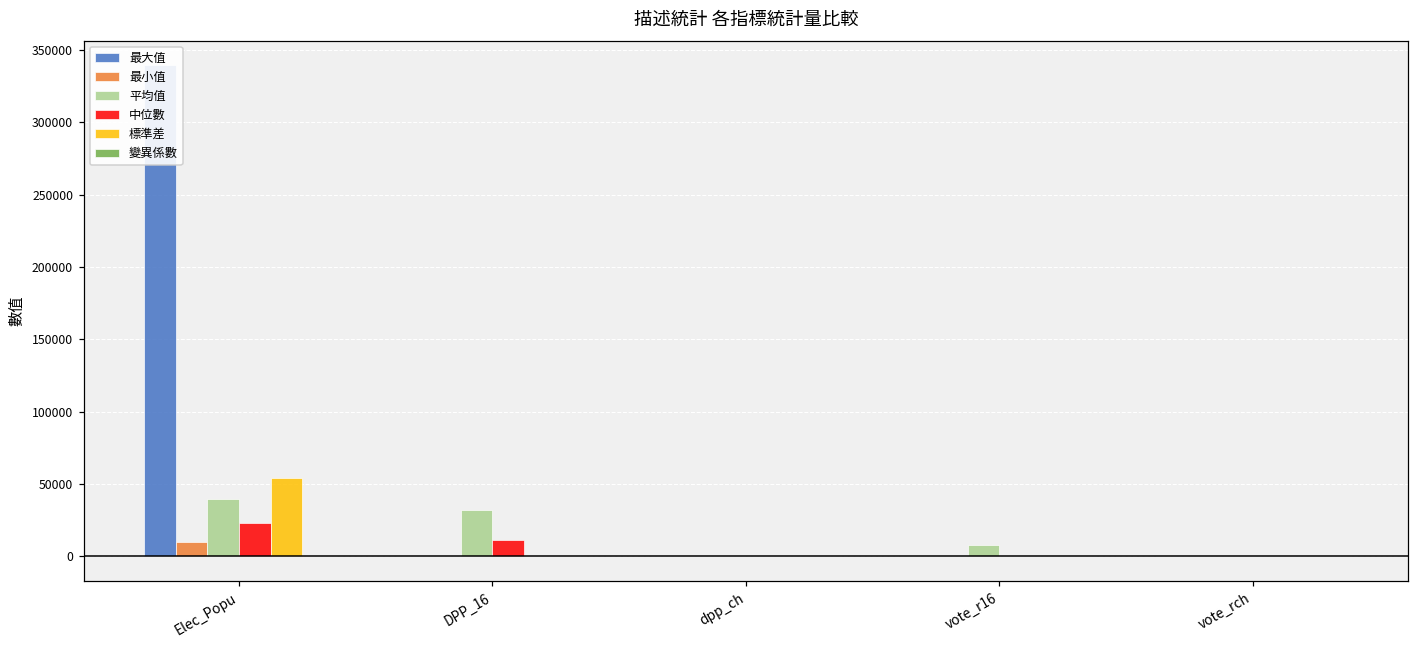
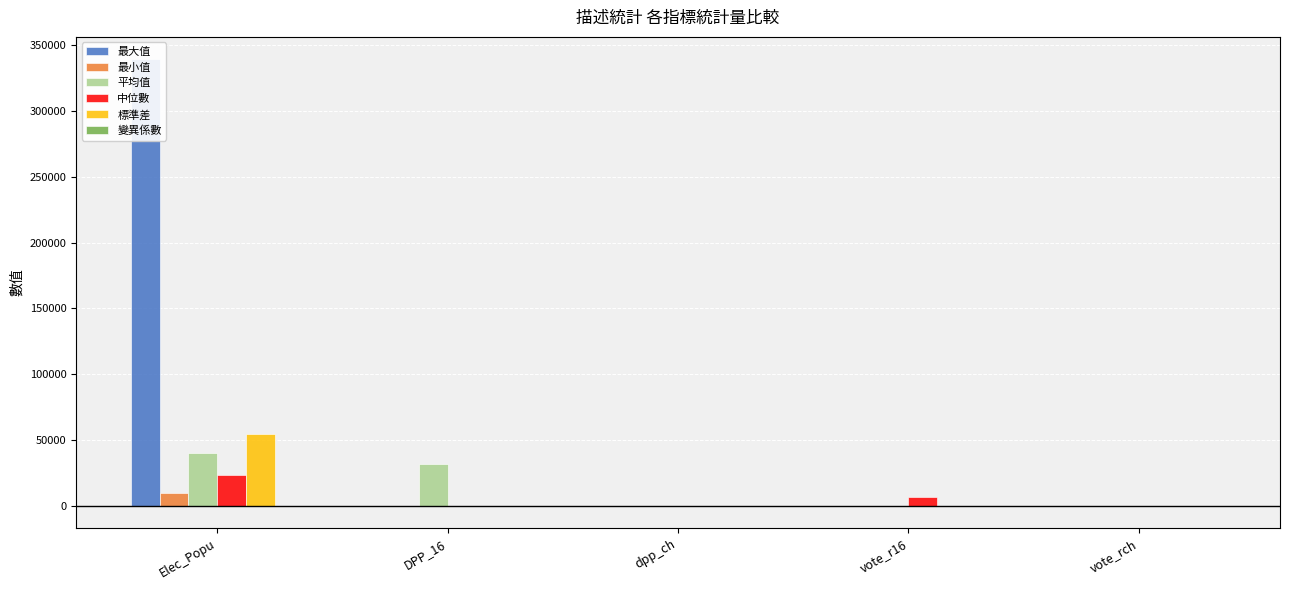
中位數, DPP_16: 12000 -> 0
平均值, vote_r16: 8000 -> 0
中位數, vote_r16: 0 -> 6000
